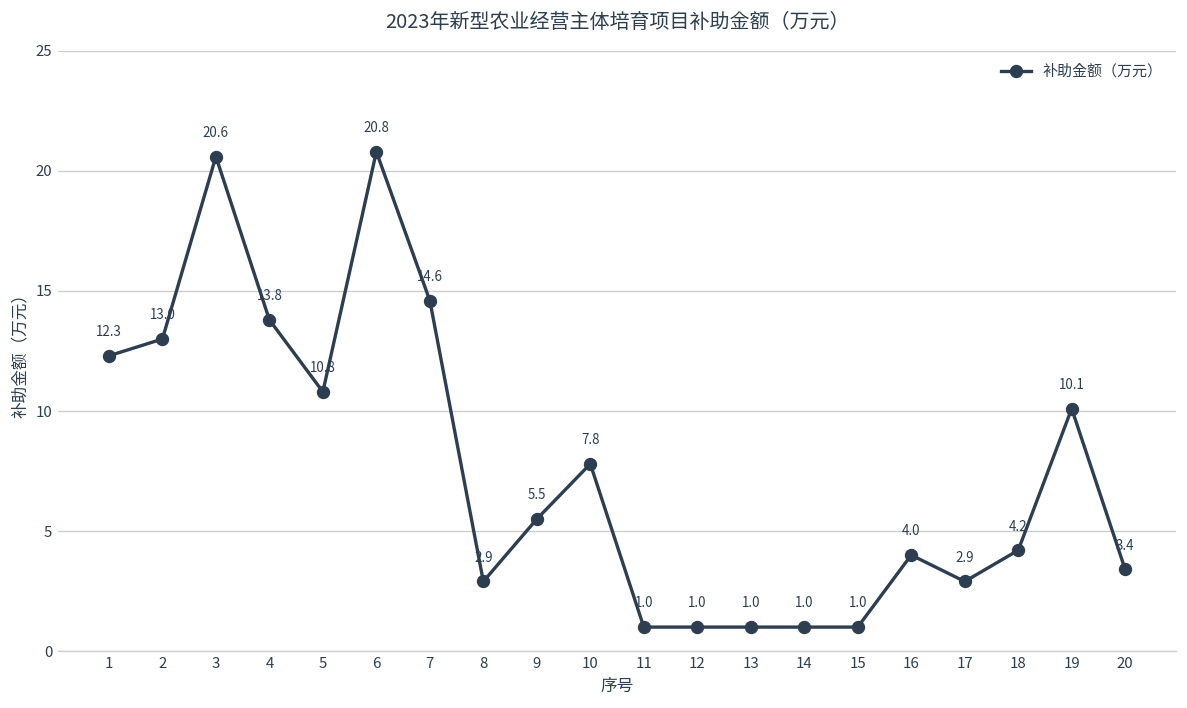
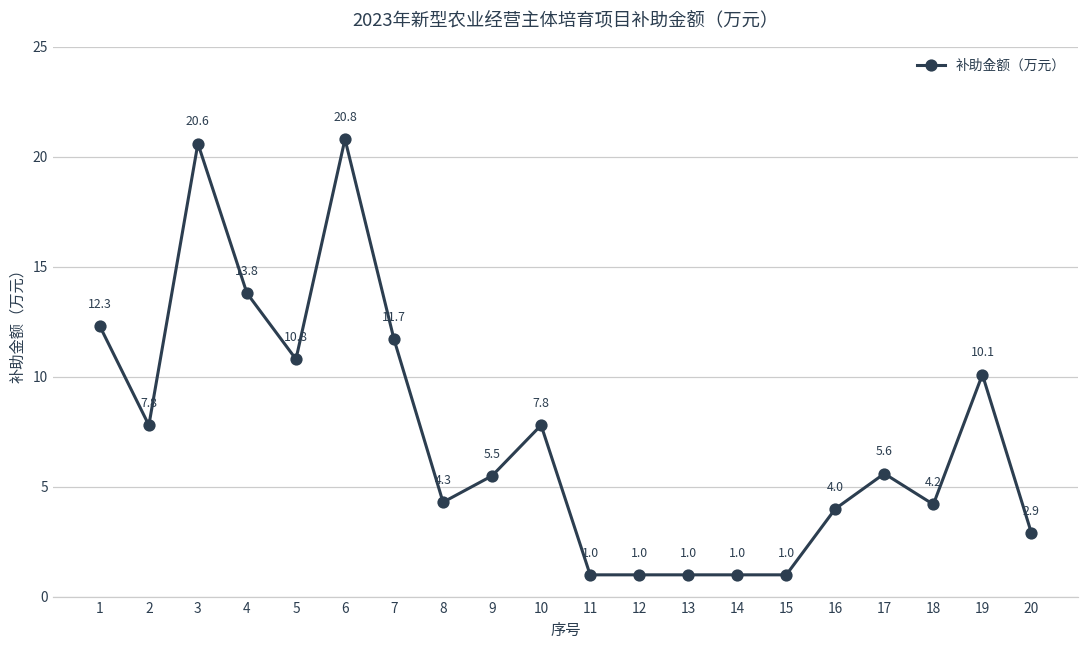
2: 13.0 -> 7.8
7: 14.6 -> 11.7
8: 2.9 -> 4.3
17: 2.9 -> 5.6
20: 3.4 -> 2.9
